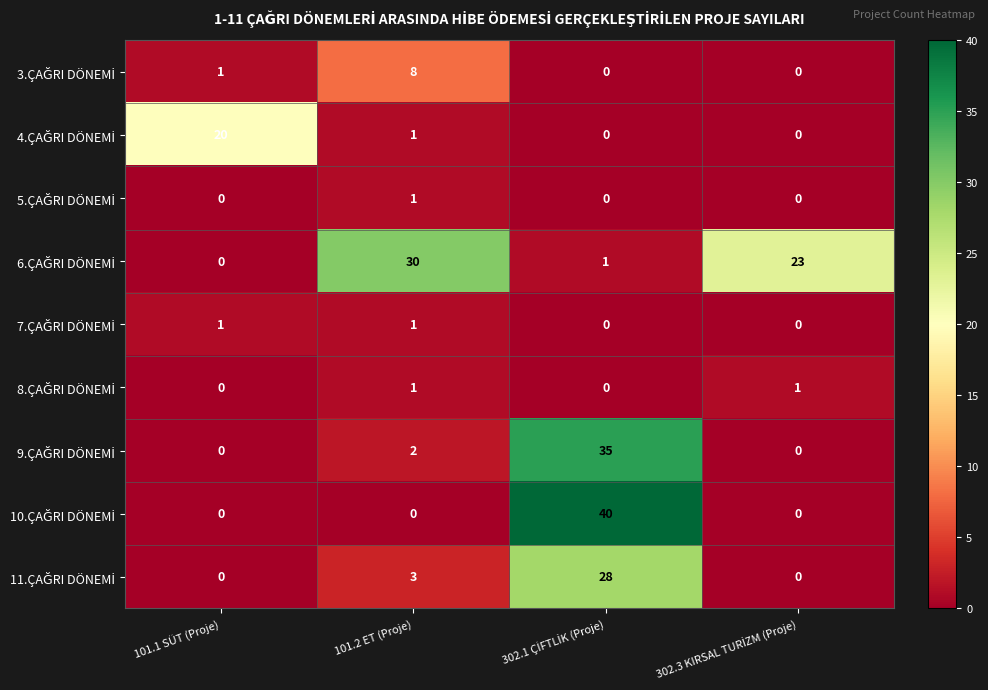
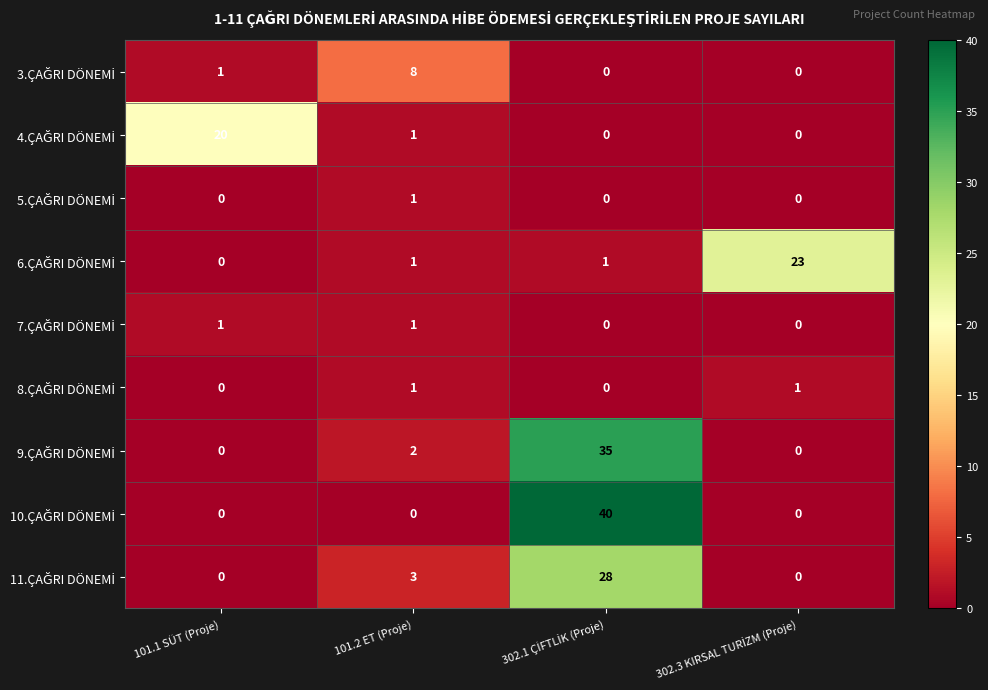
6.ÇAĞRI DÖNEMİ, 101.2 ET (Proje): 30 -> 1
